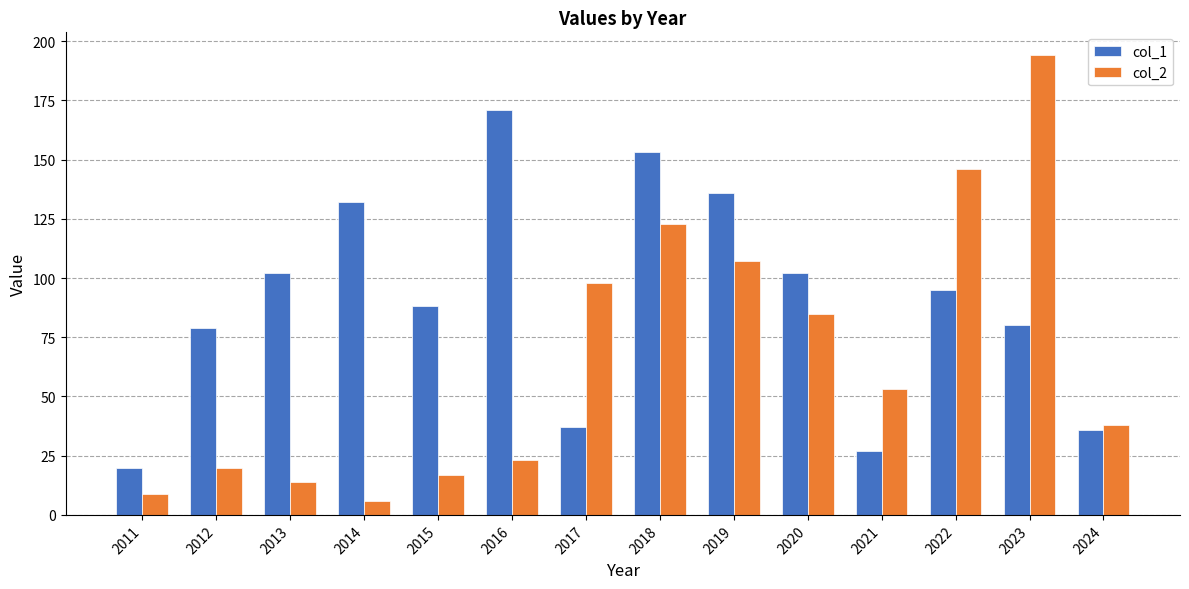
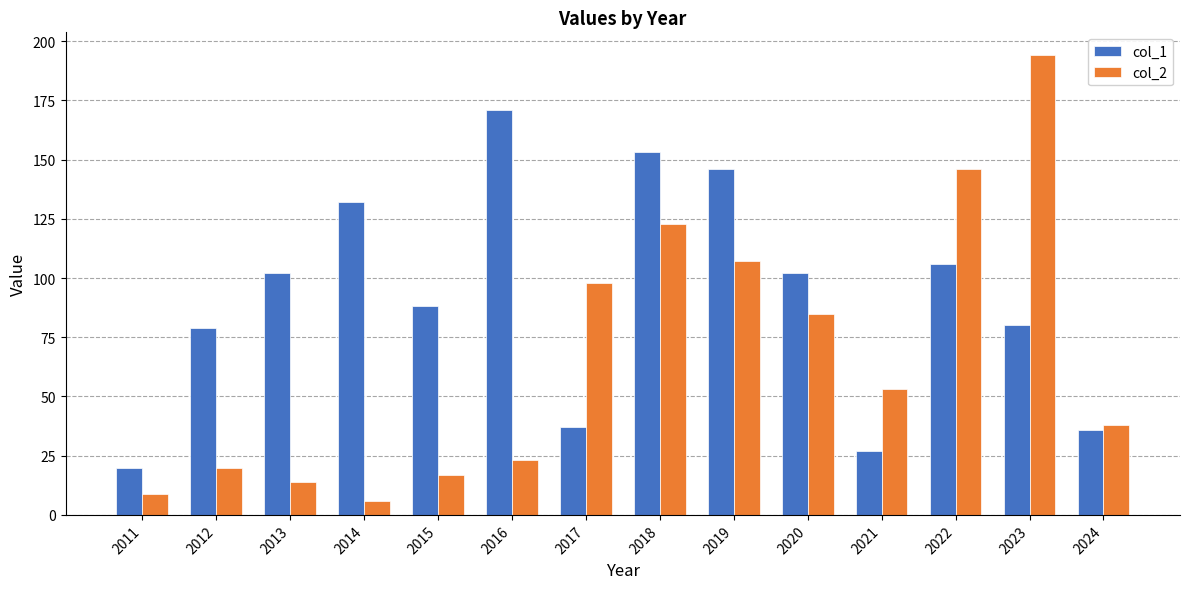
col_1, 2019: 136 -> 146
col_1, 2022: 95 -> 106
